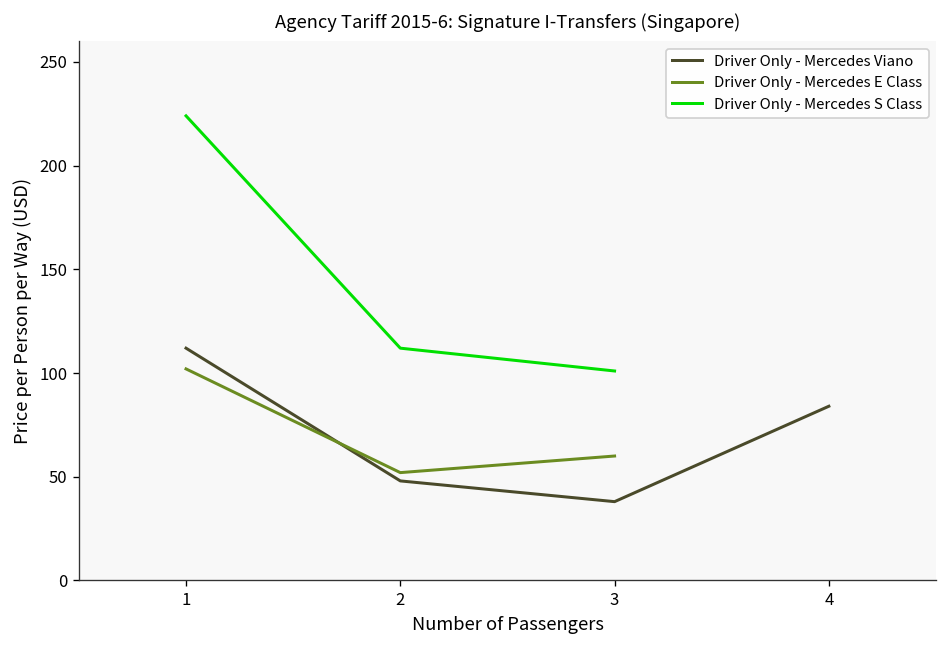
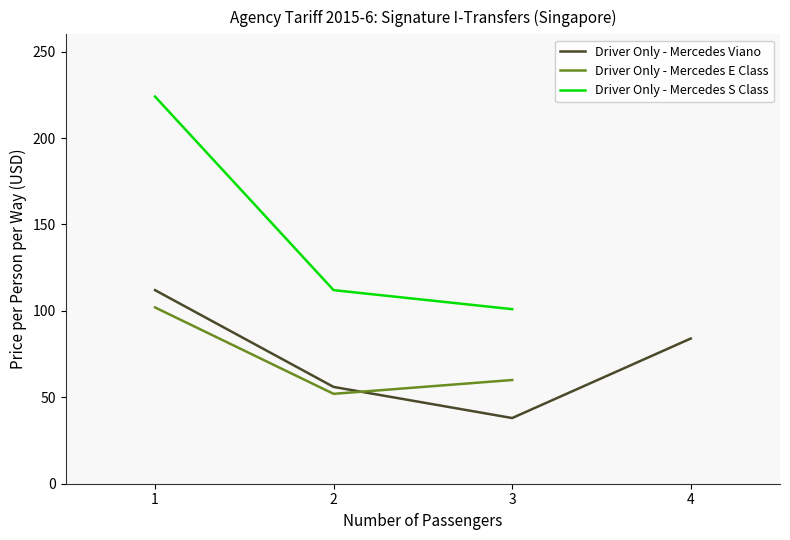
Driver Only - Mercedes Viano, 2: 48 -> 56
